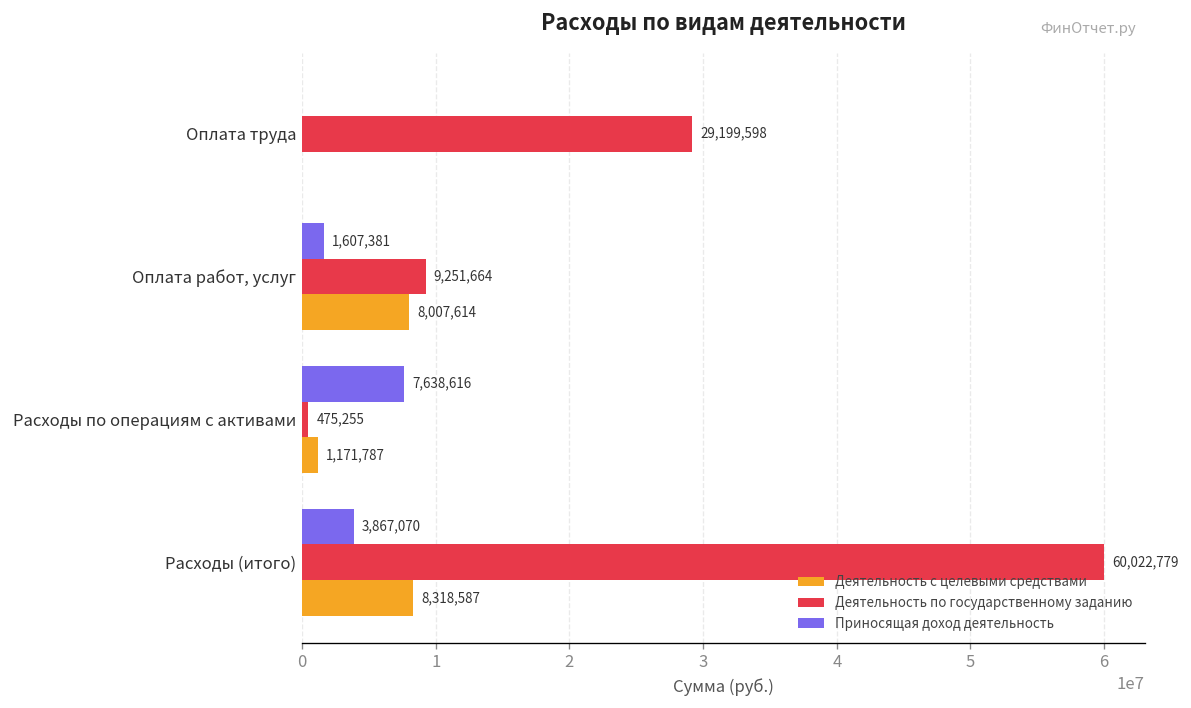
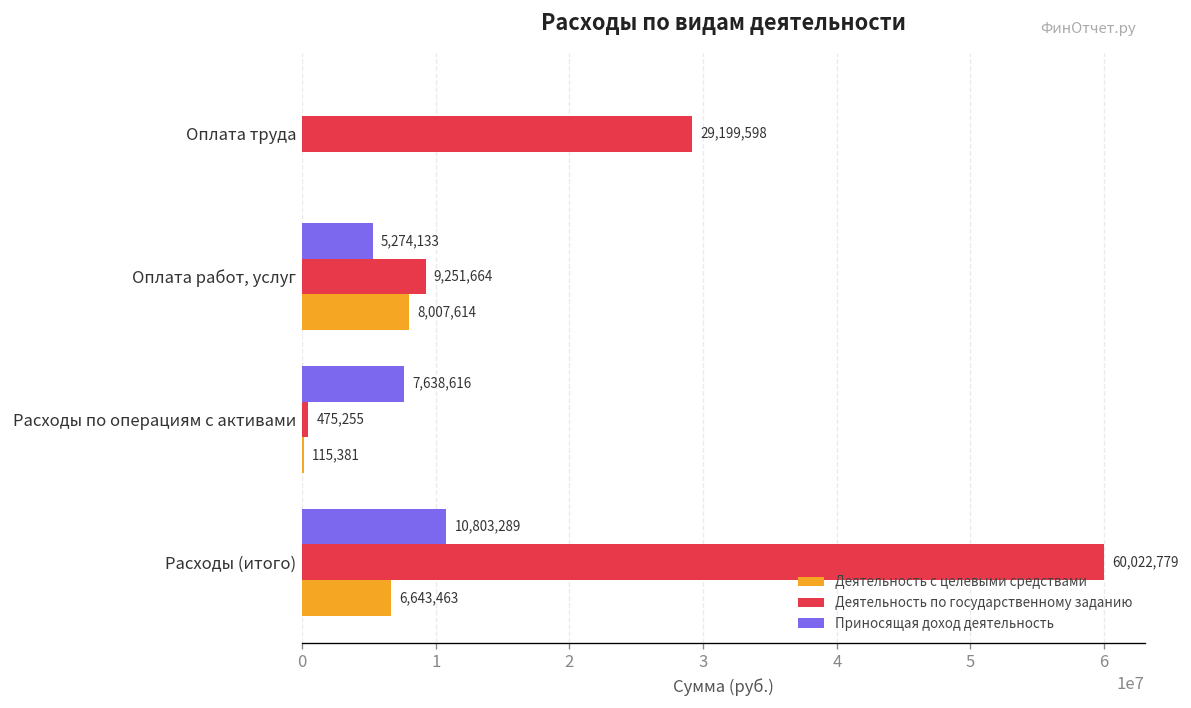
Приносящая доход деятельность, Оплата работ, услуг: 1,607,381 -> 5,274,133
Деятельность с целевыми средствами, Расходы по операциям с активами: 1,171,787 -> 115,381
Приносящая доход деятельность, Расходы (итого): 3,867,070 -> 10,803,289
Деятельность с целевыми средствами, Расходы (итого): 8,318,587 -> 6,643,463
